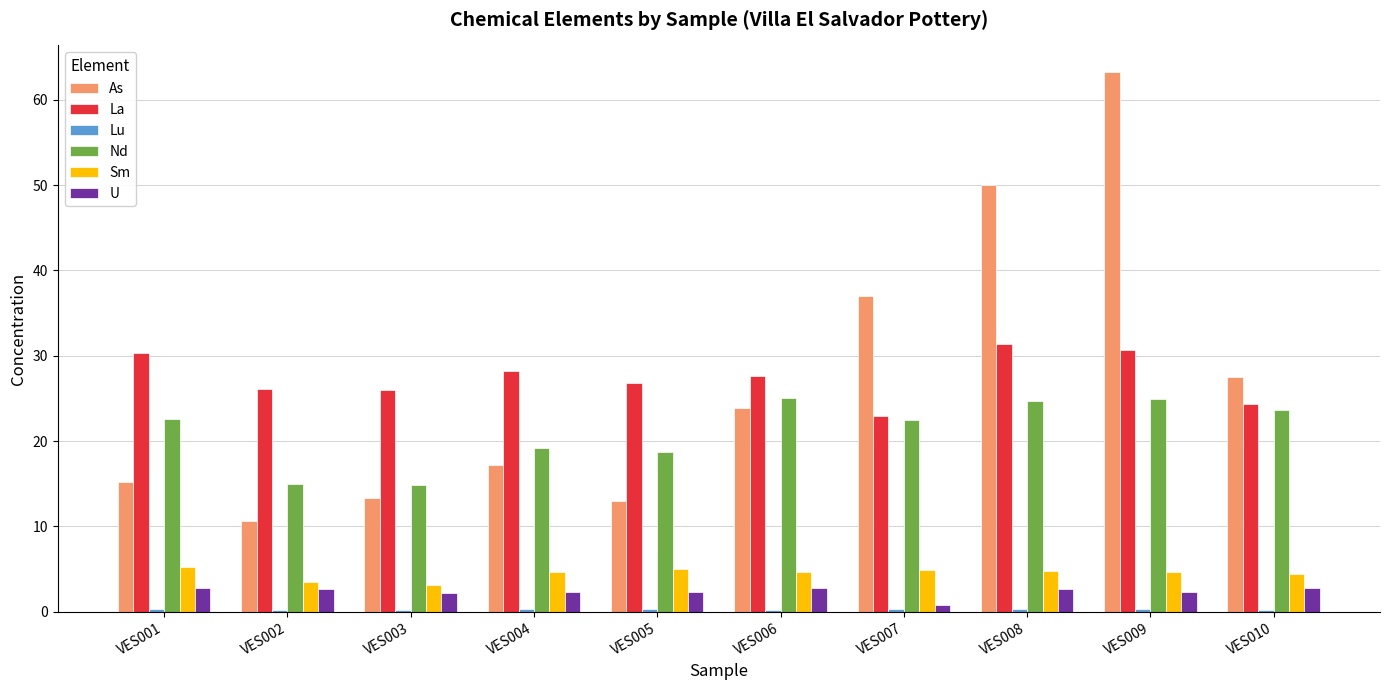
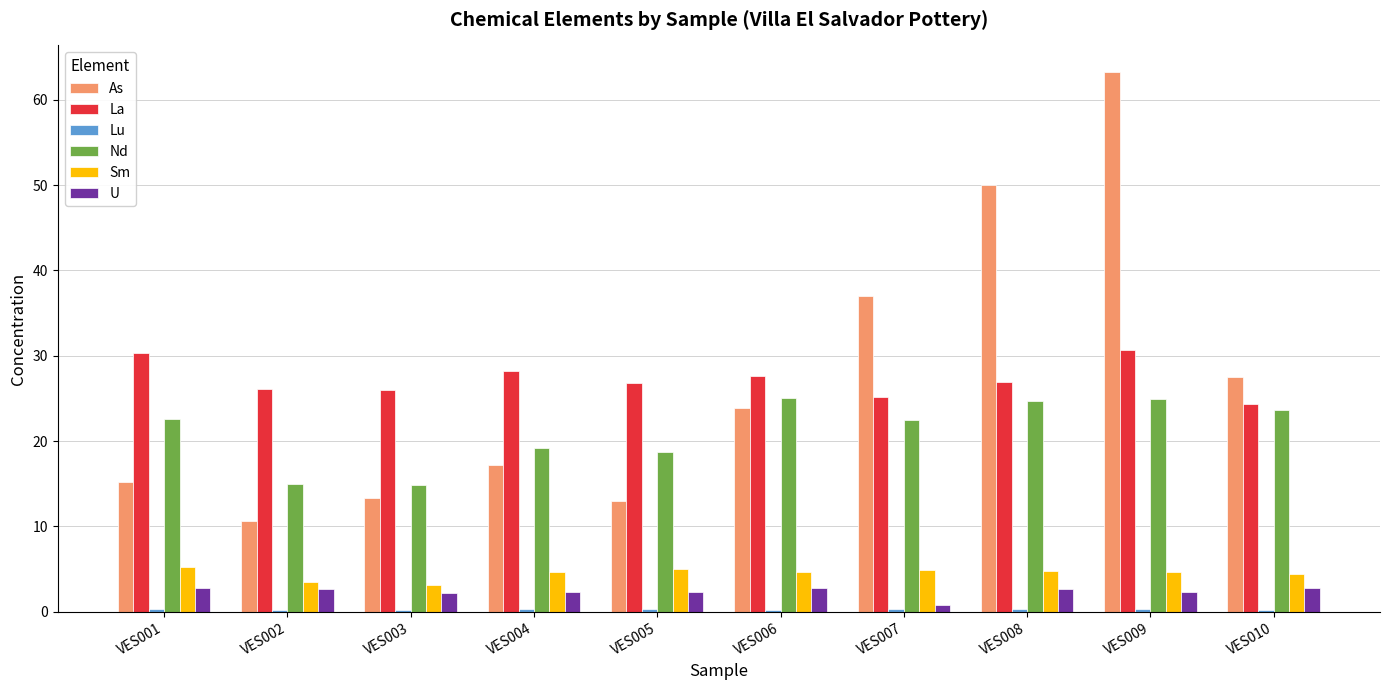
La, VES007: 23 -> 25
La, VES008: 31 -> 27
